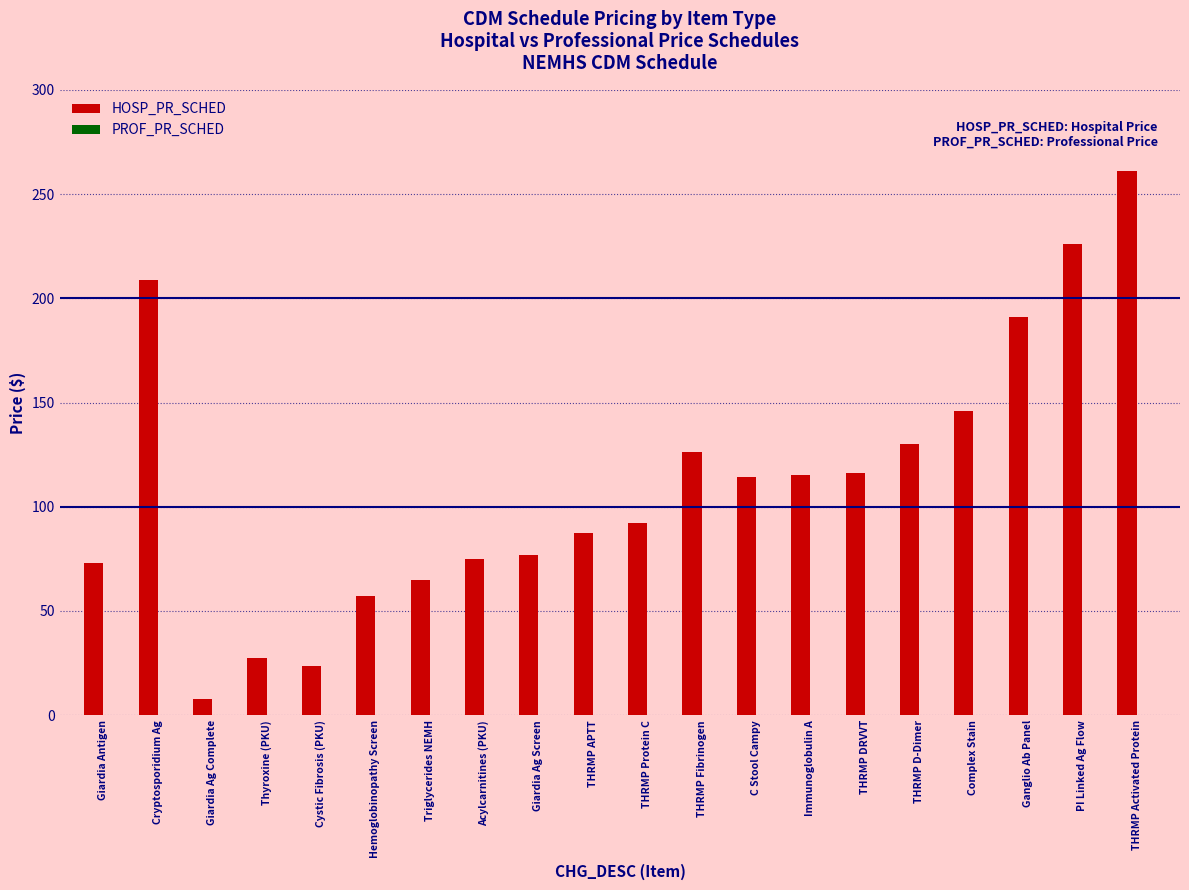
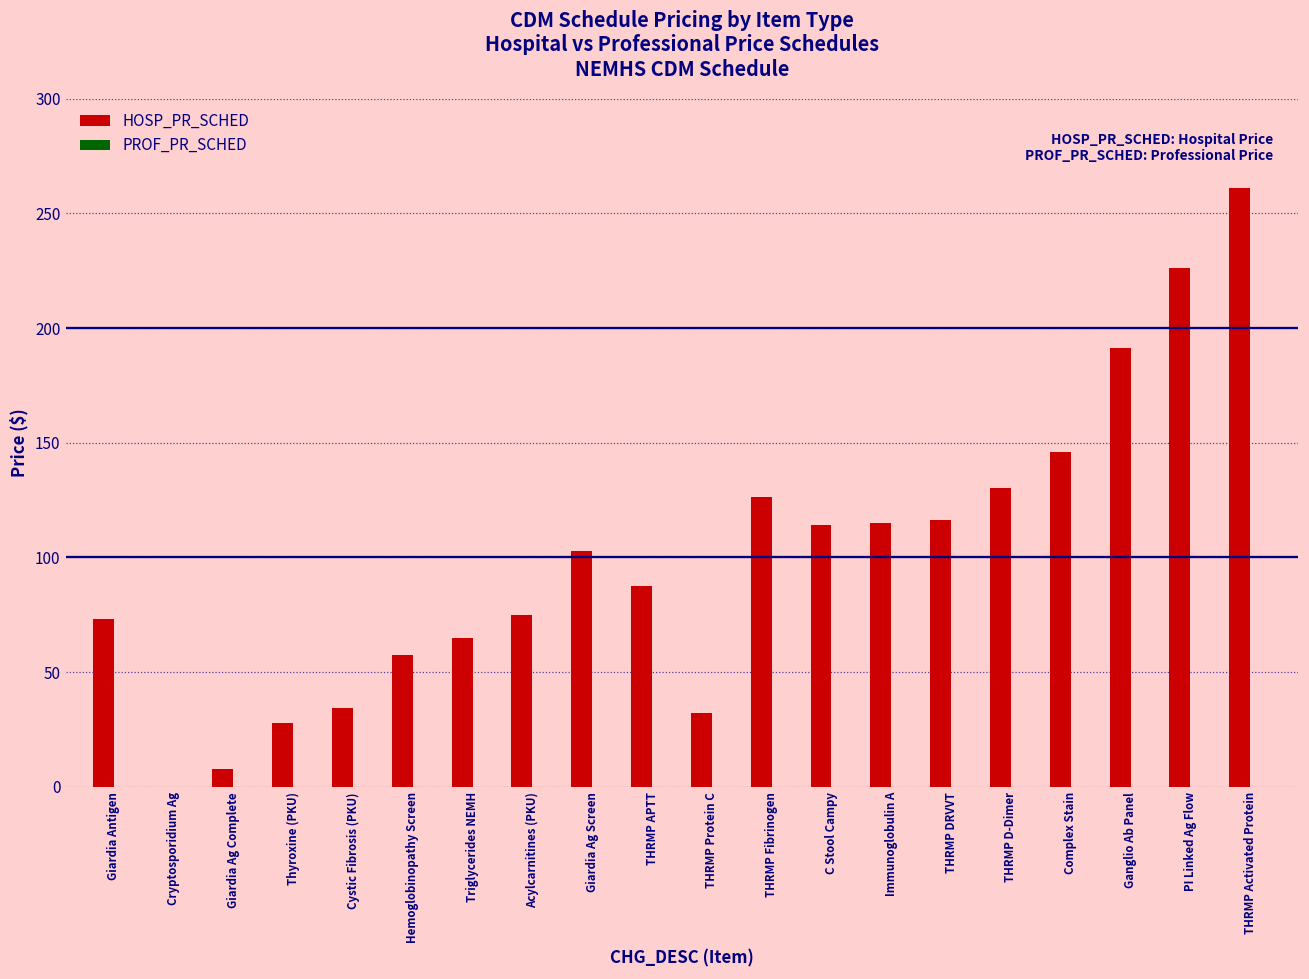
HOSP_PR_SCHED, Cryptosporidium Ag: 209 -> 0
HOSP_PR_SCHED, Cystic Fibrosis (PKU): 24 -> 34
HOSP_PR_SCHED, Giardia Ag Screen: 77 -> 103
HOSP_PR_SCHED, THRMP Protein C: 92 -> 32
